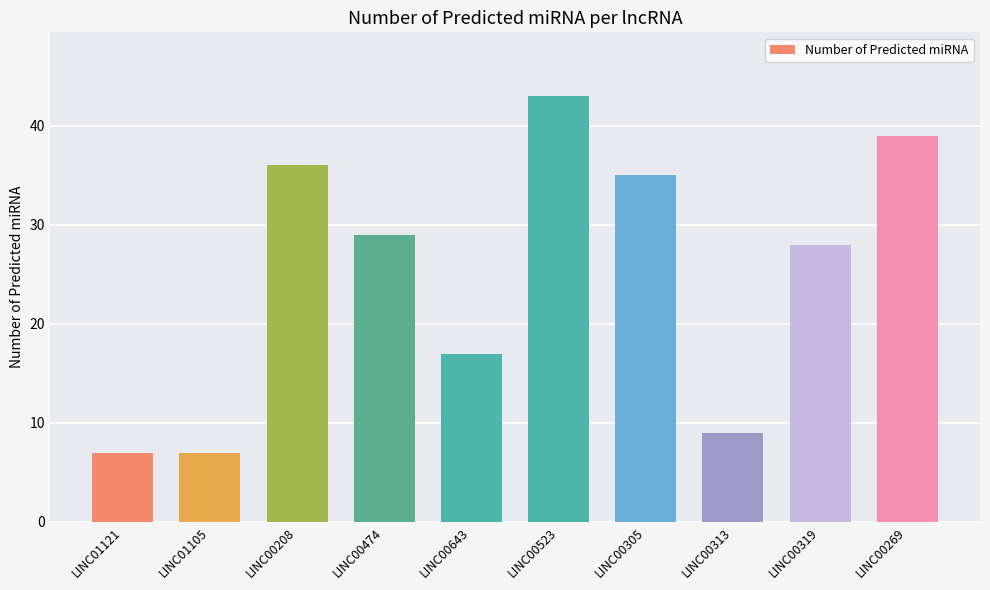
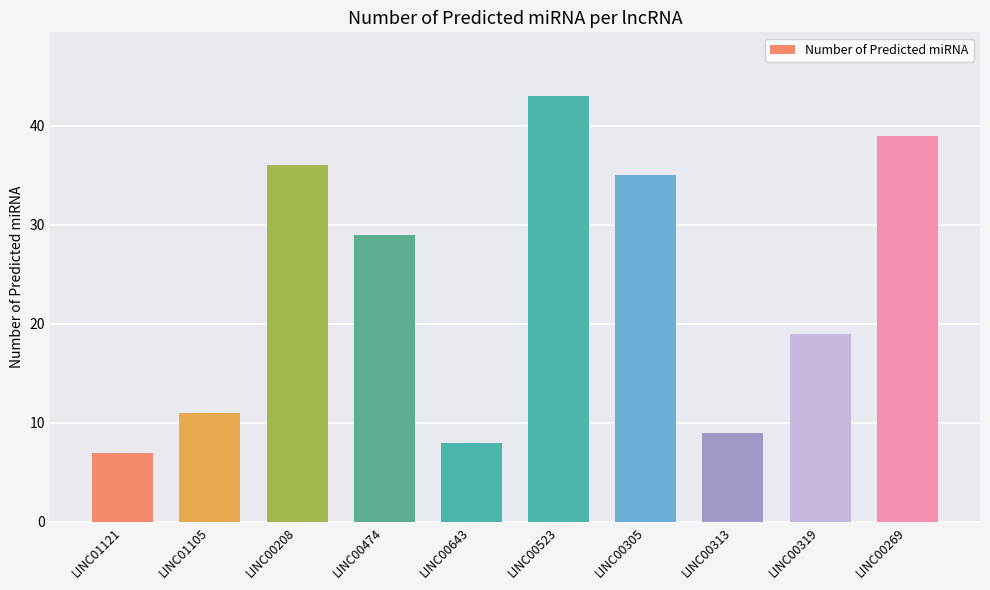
LINC01105: 7 -> 11
LINC00643: 17 -> 8
LINC00319: 28 -> 19
